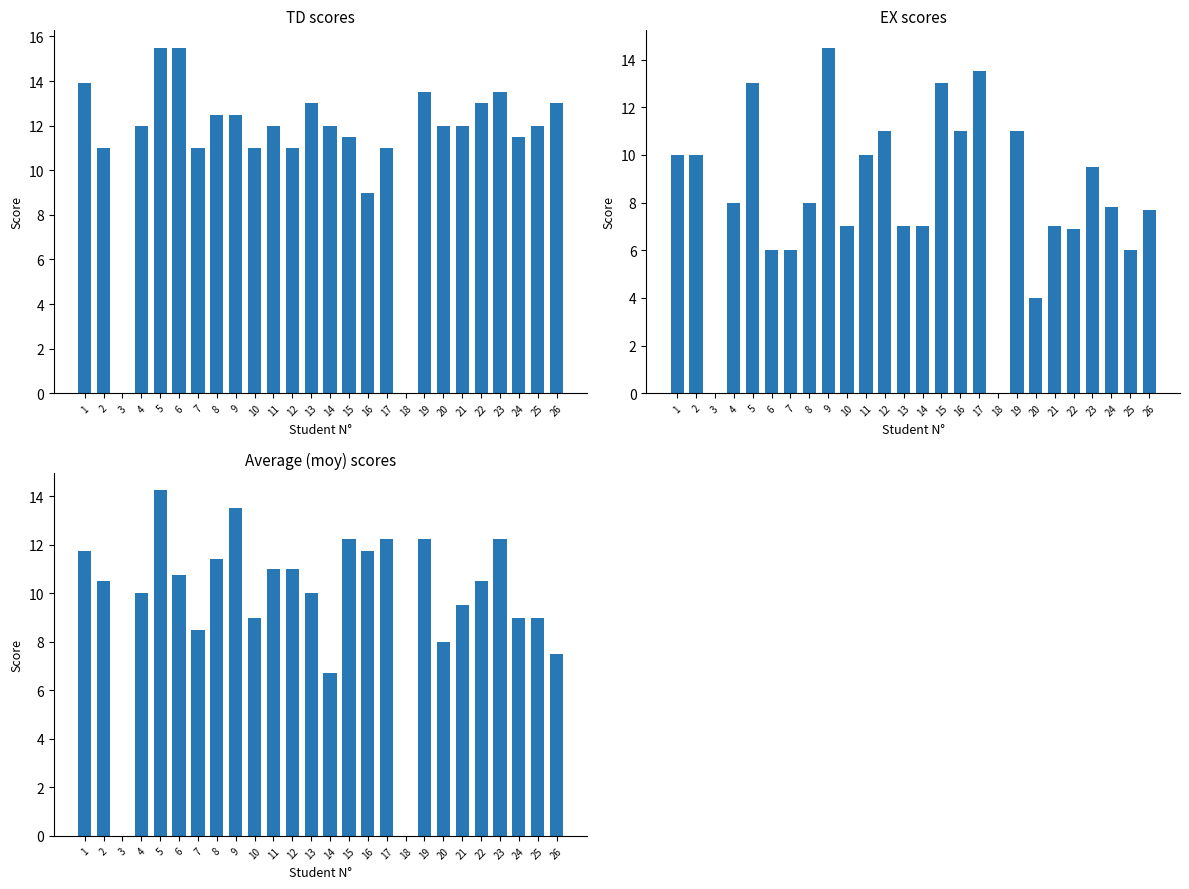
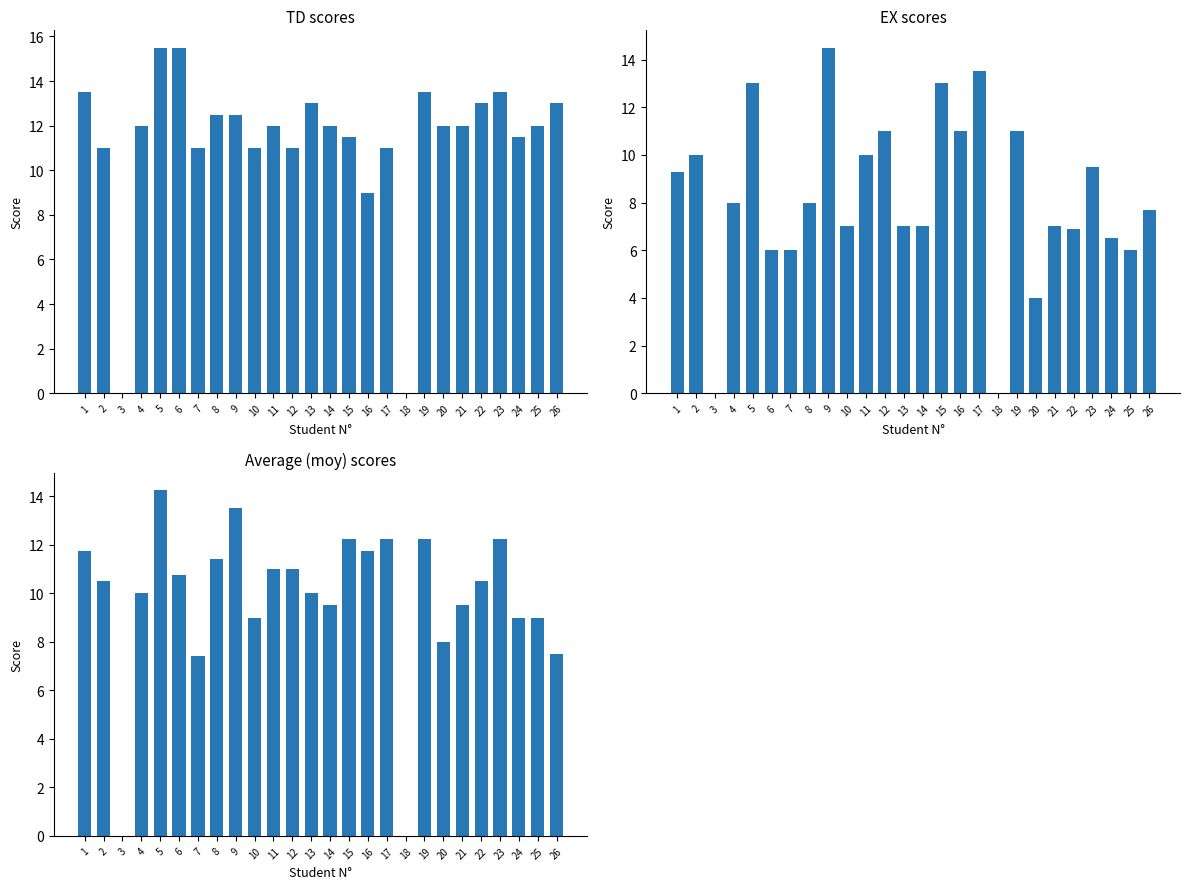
TD scores, 1: 13.9 -> 13.5
EX scores, 1: 10.0 -> 9.3
EX scores, 24: 7.8 -> 6.5
Average (moy) scores, 7: 8.5 -> 7.4
Average (moy) scores, 14: 6.7 -> 9.5
